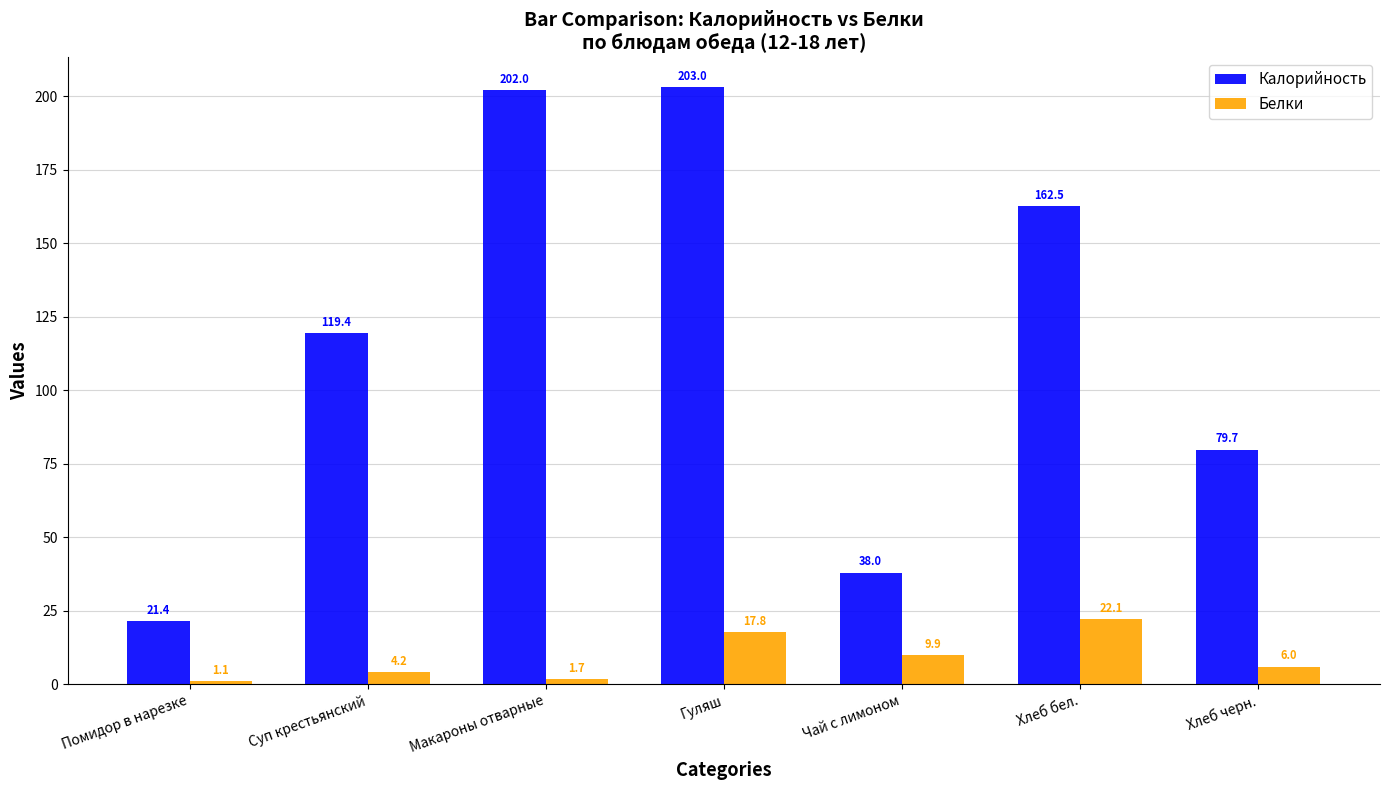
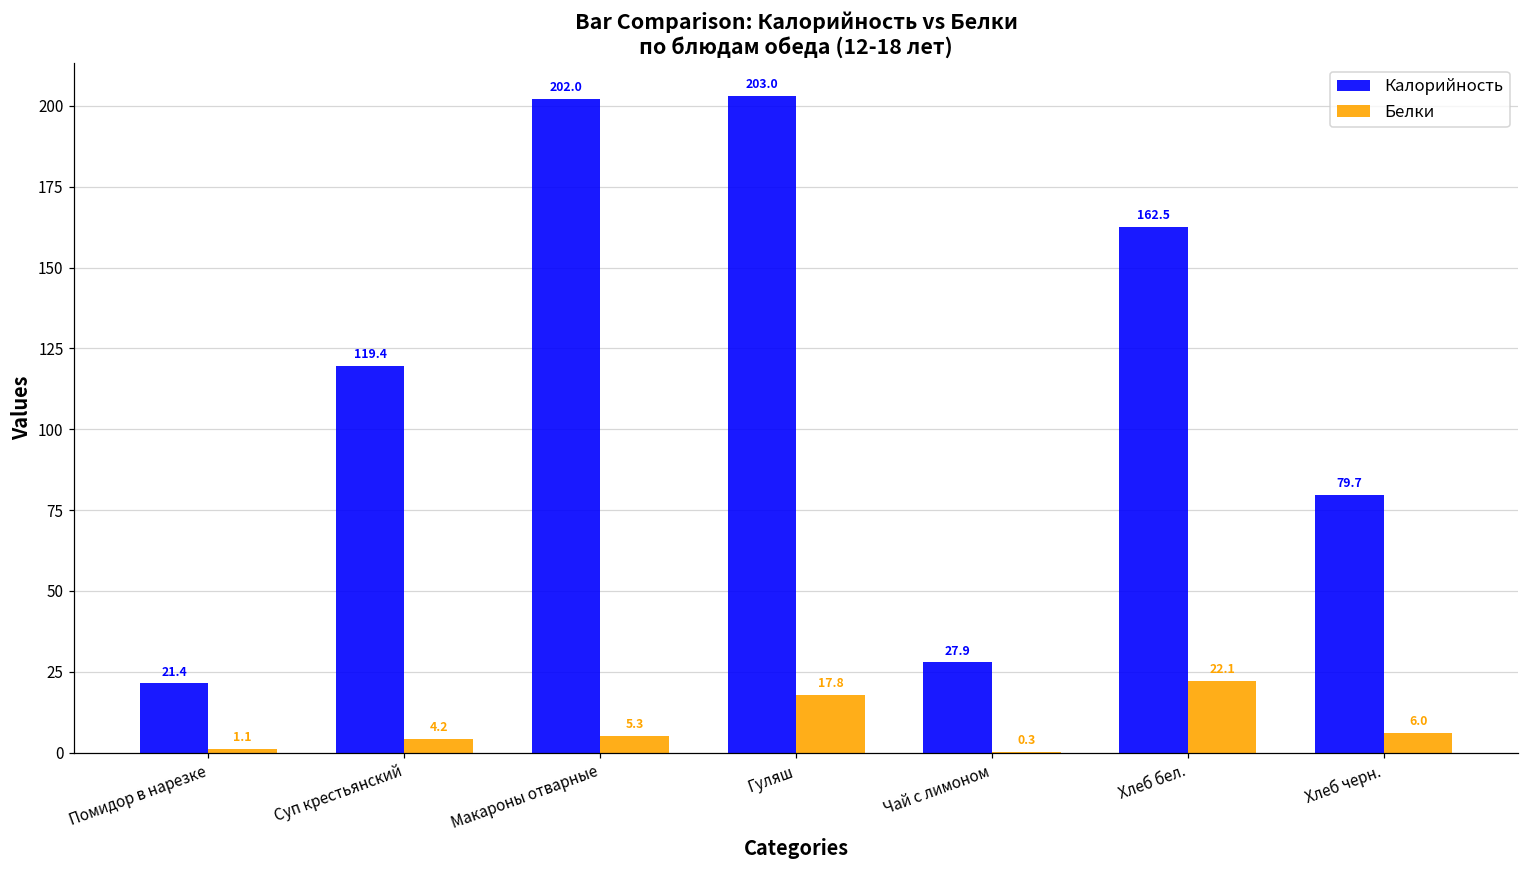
Белки, Макароны отварные: 1.7 -> 5.3
Калорийность, Чай с лимоном: 38.0 -> 27.9
Белки, Чай с лимоном: 9.9 -> 0.3
